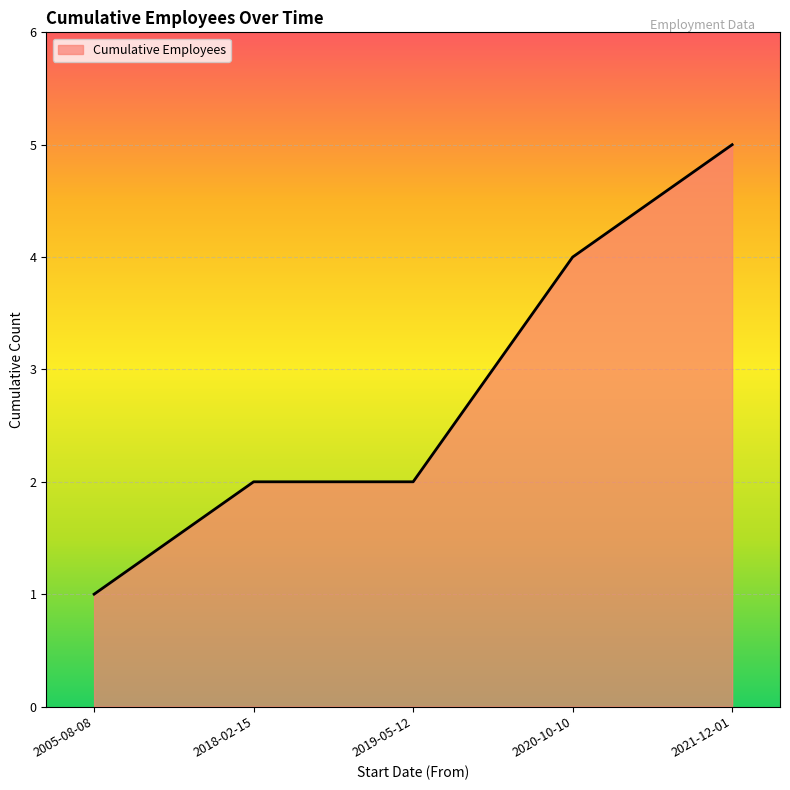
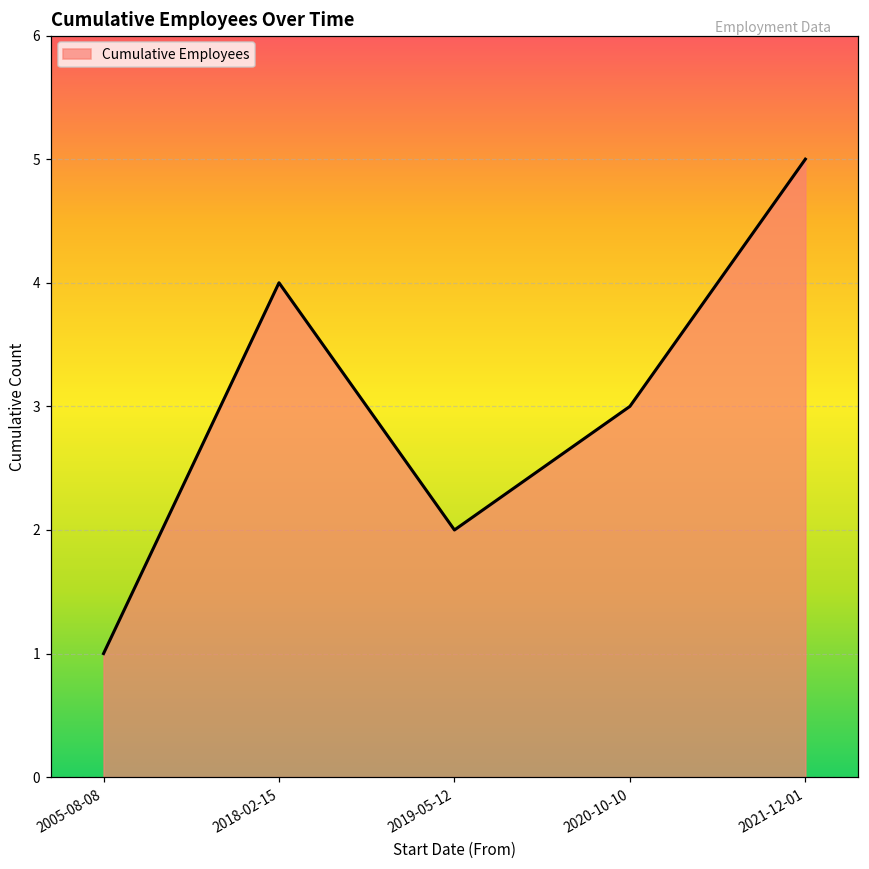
2018-02-15: 2 -> 4
2020-10-10: 4 -> 3
